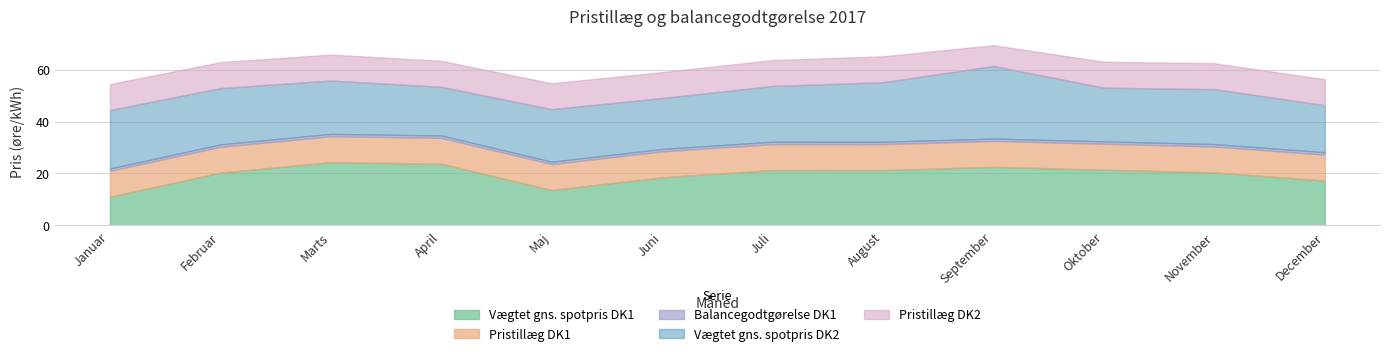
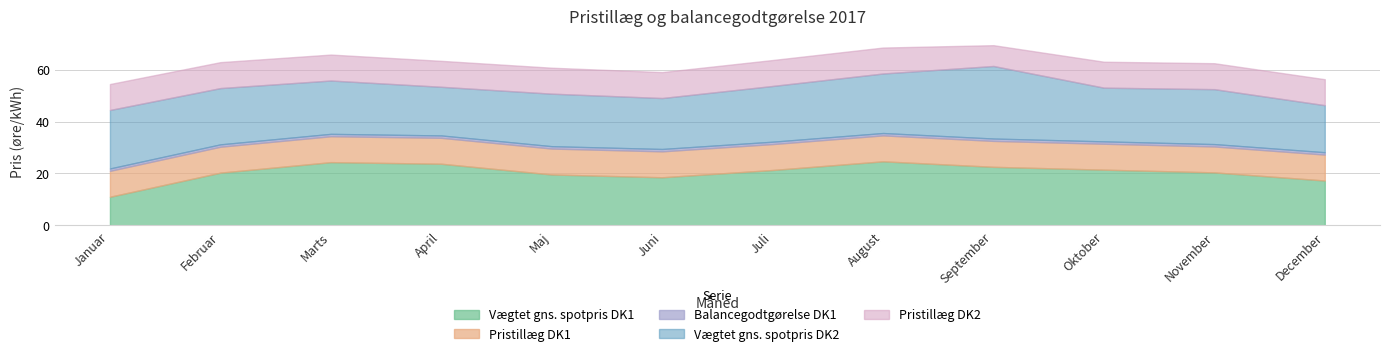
Vægtet gns. spotpris DK1, Maj: 14 -> 20
Vægtet gns. spotpris DK1, August: 21 -> 25
